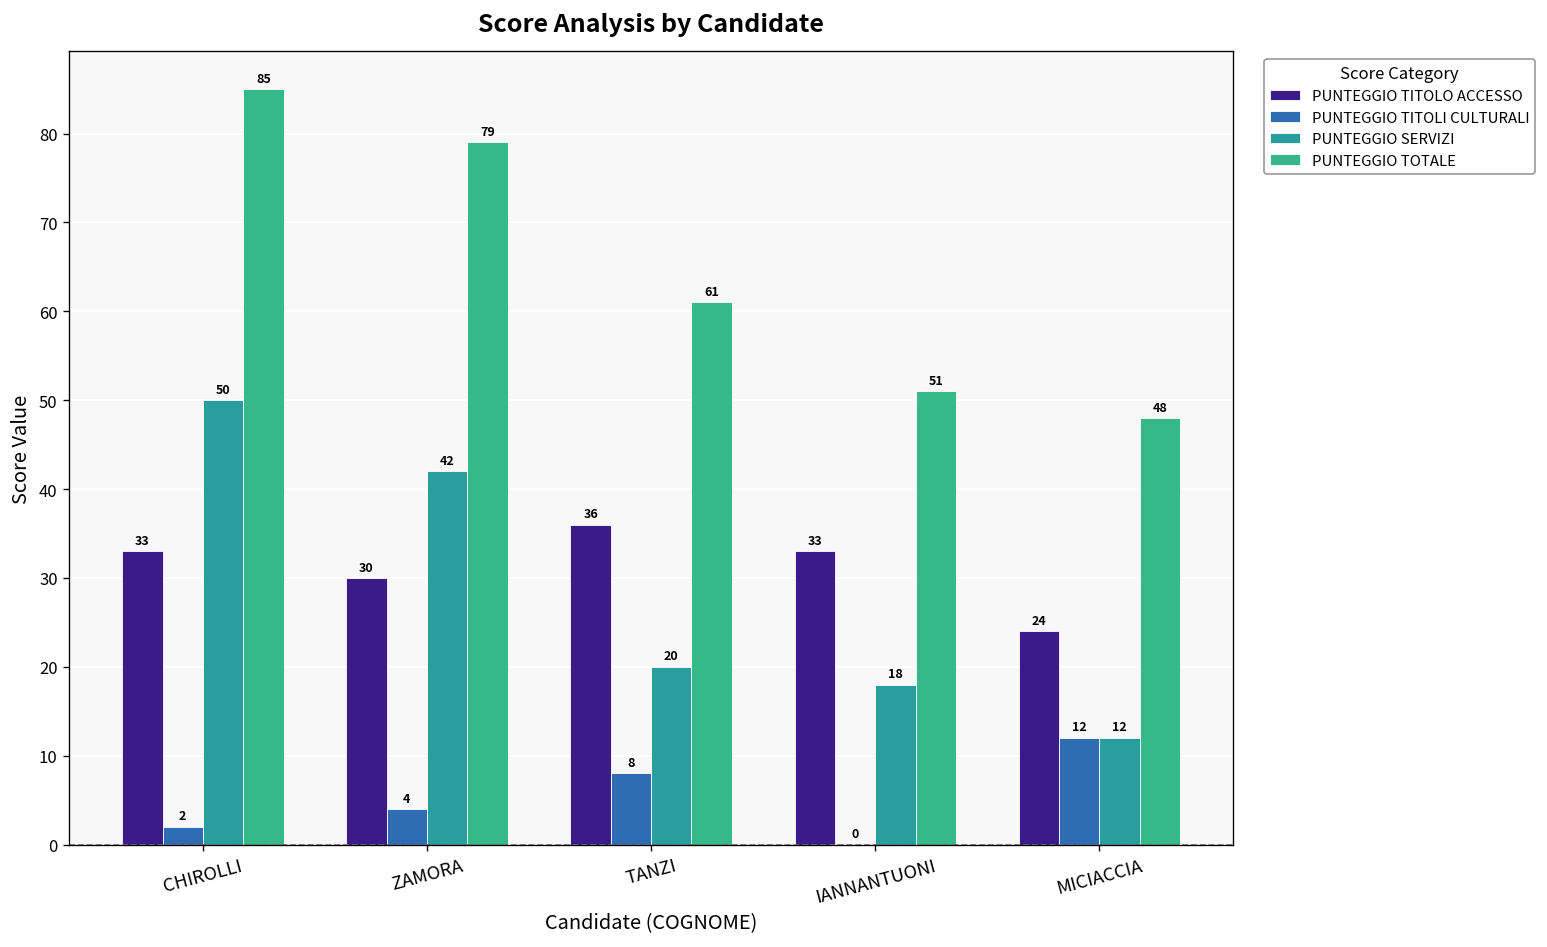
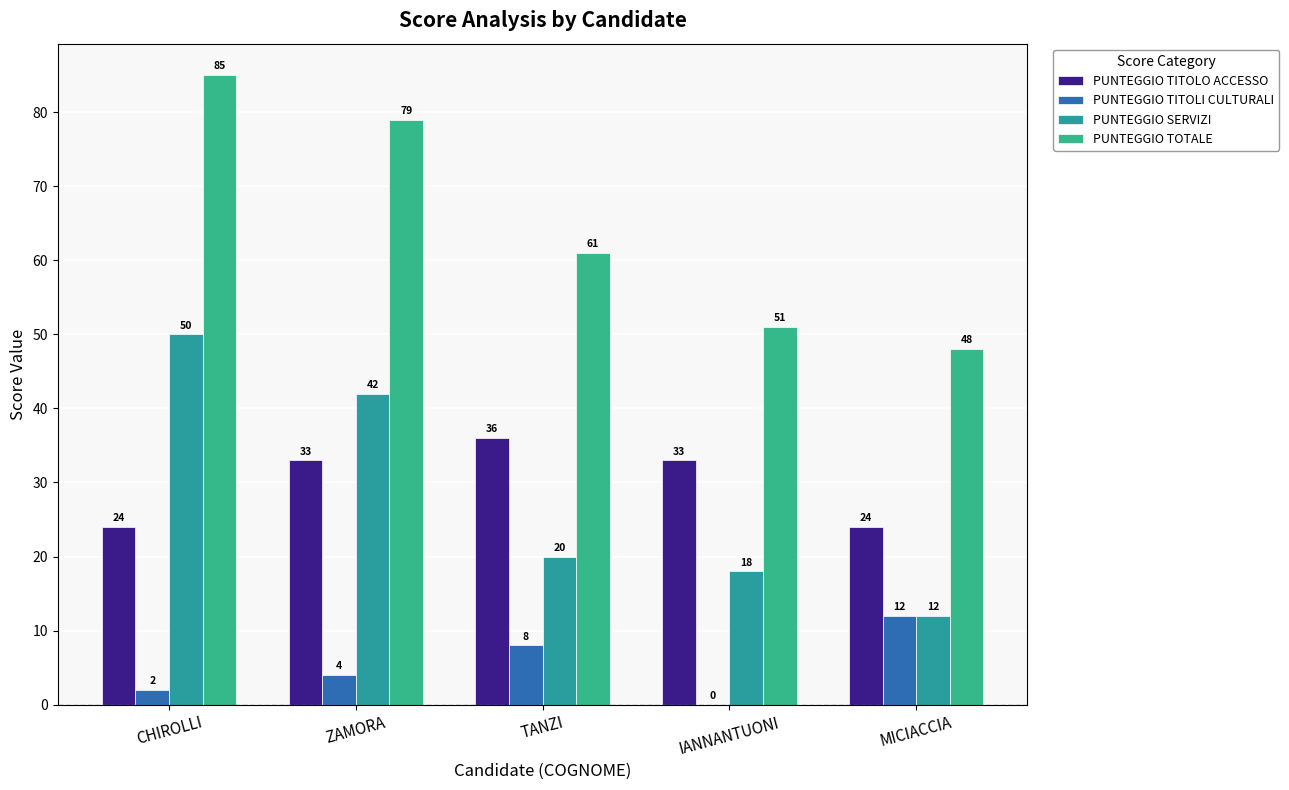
PUNTEGGIO TITOLO ACCESSO, CHIROLLI: 33 -> 24
PUNTEGGIO TITOLO ACCESSO, ZAMORA: 30 -> 33
